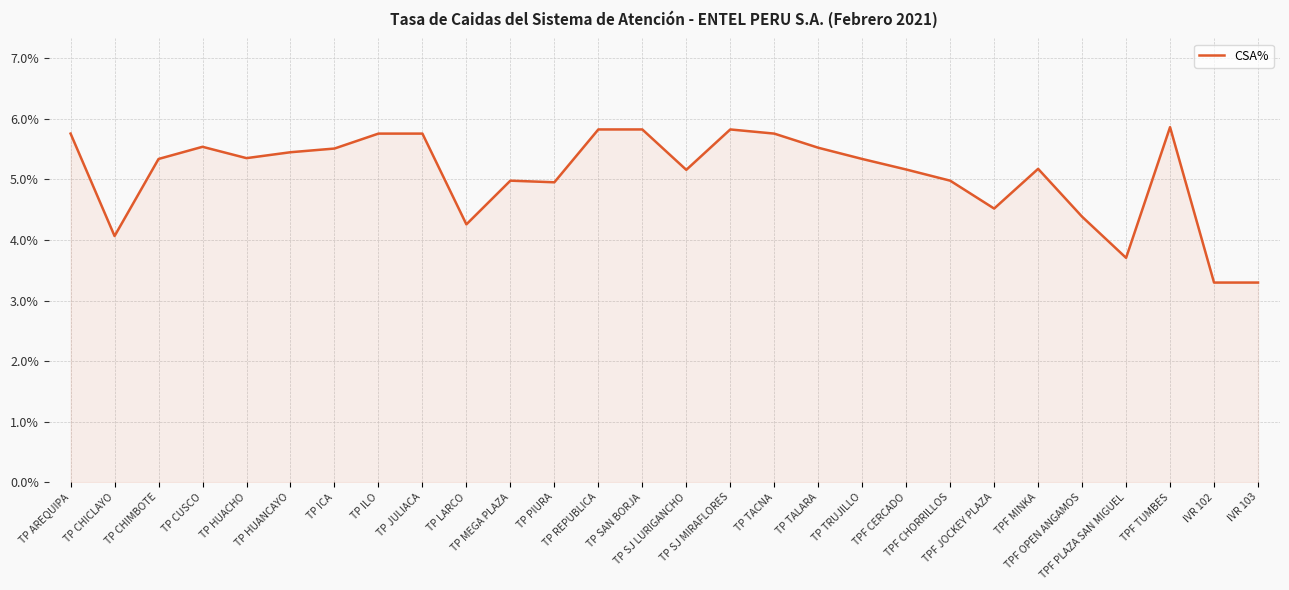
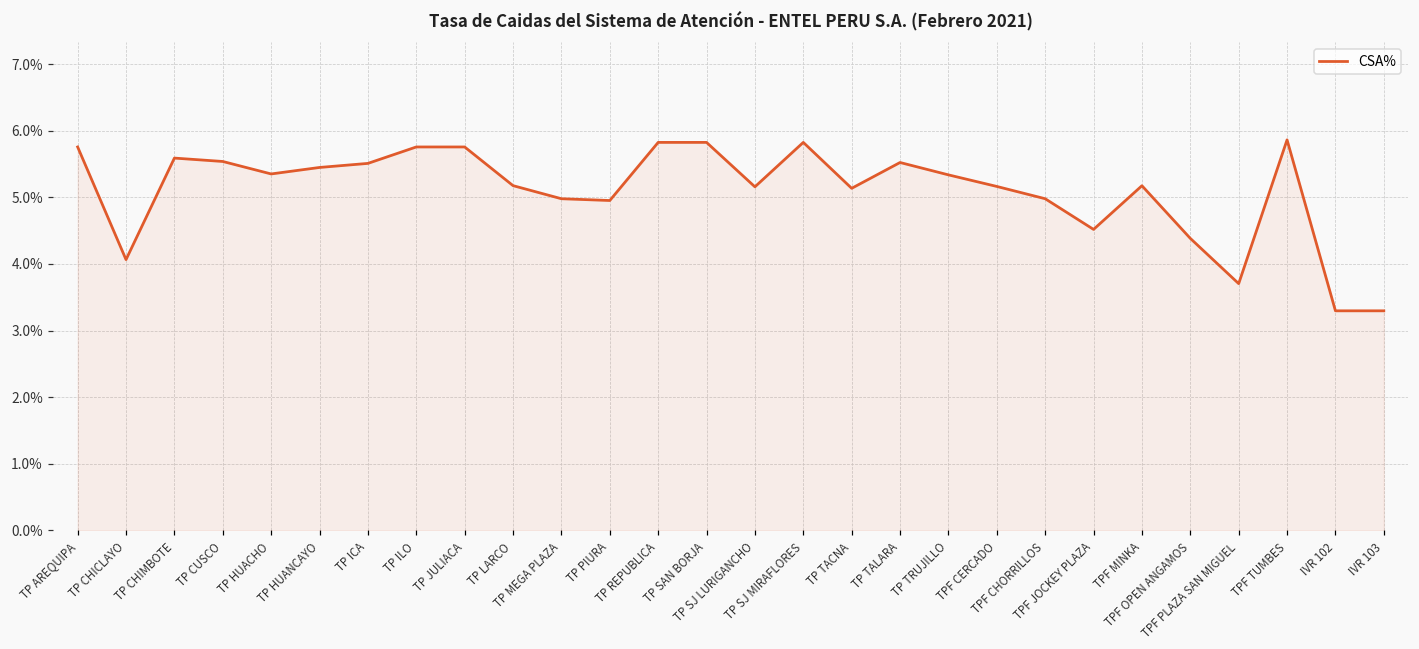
TP CHIMBOTE: 5.3% -> 5.6%
TP LARCO: 4.3% -> 5.2%
TP TACNA: 5.8% -> 5.1%
